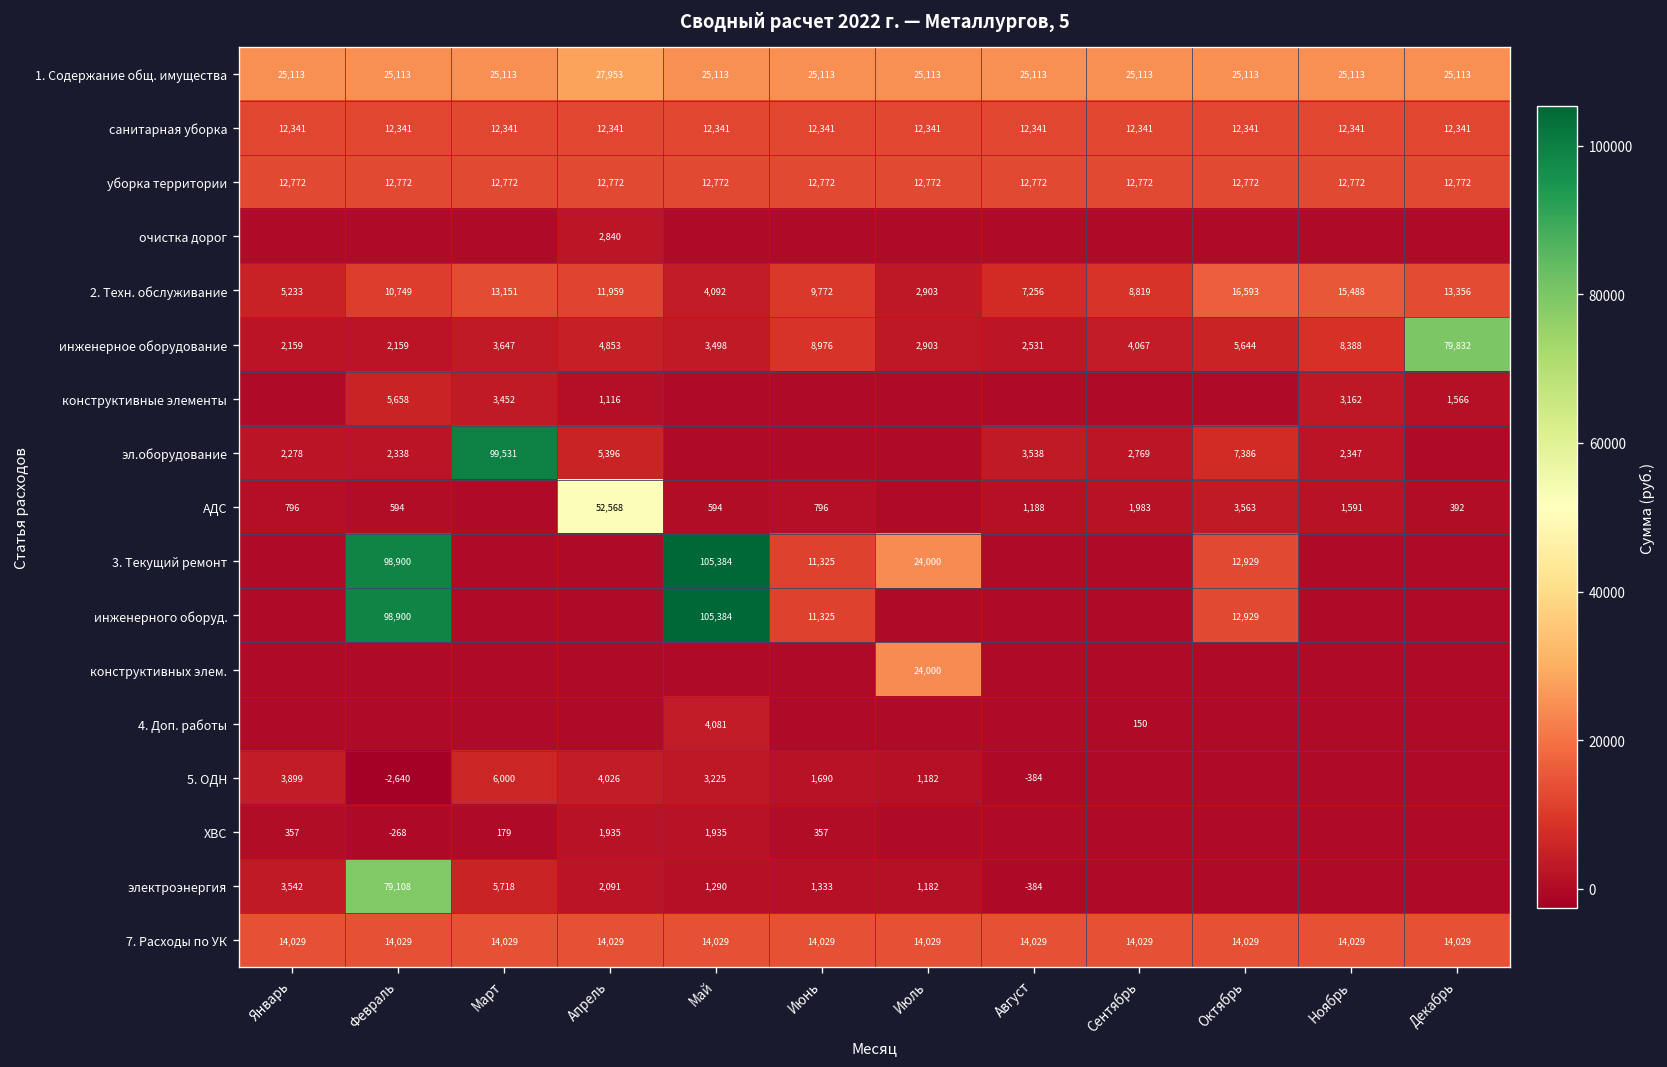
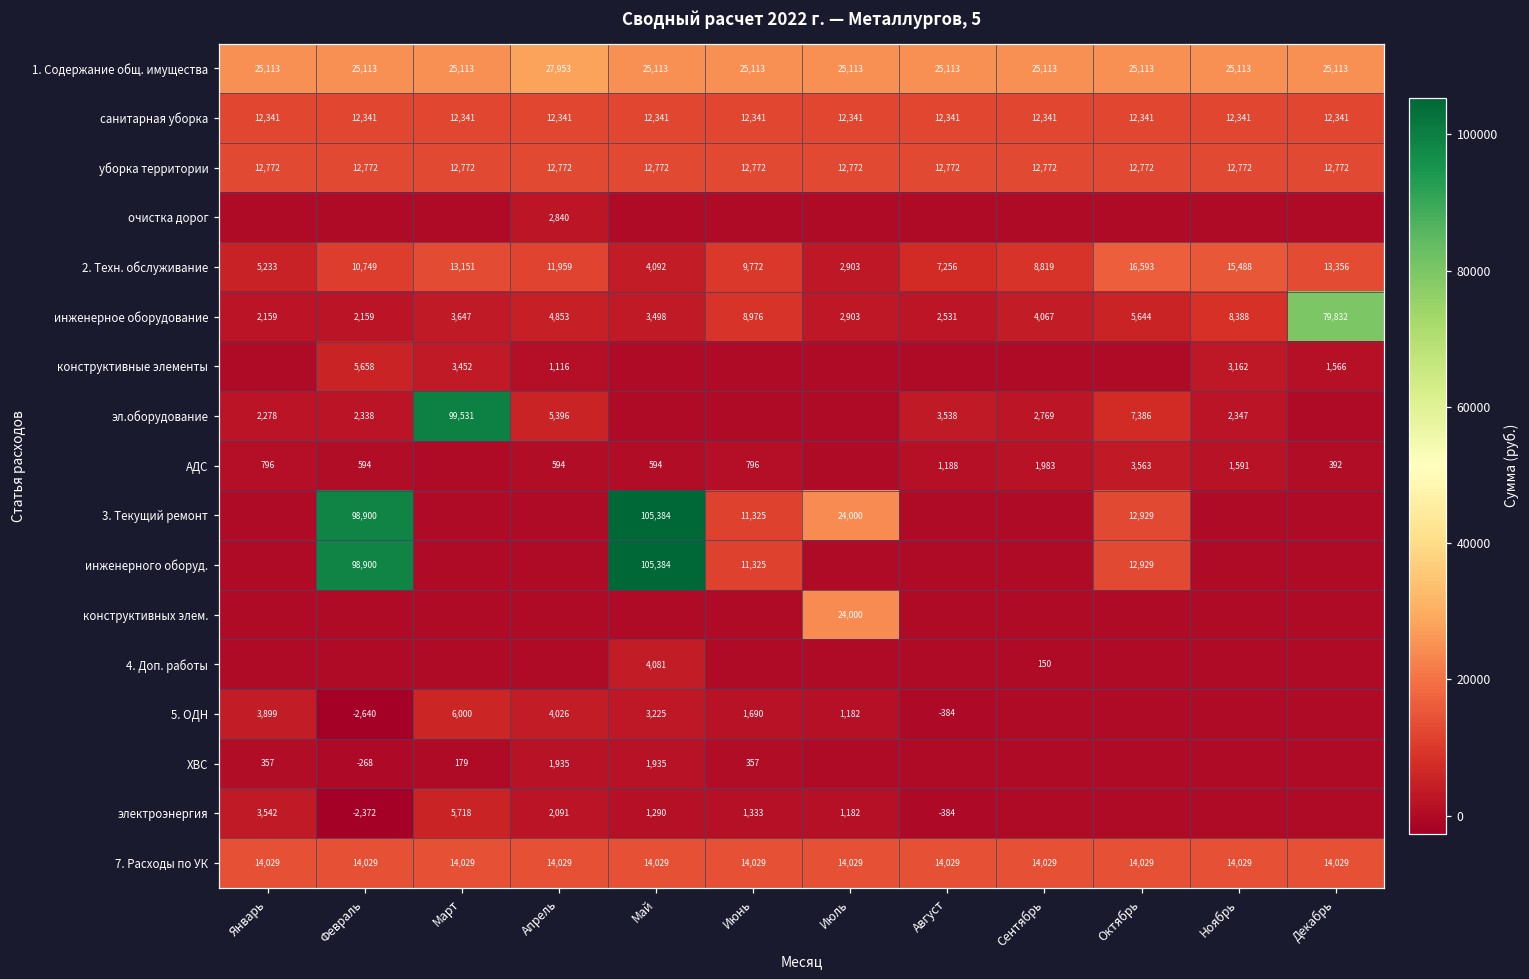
АДС, Апрель: 52,568 -> 594
электроэнергия, Февраль: 79,108 -> -2,372
